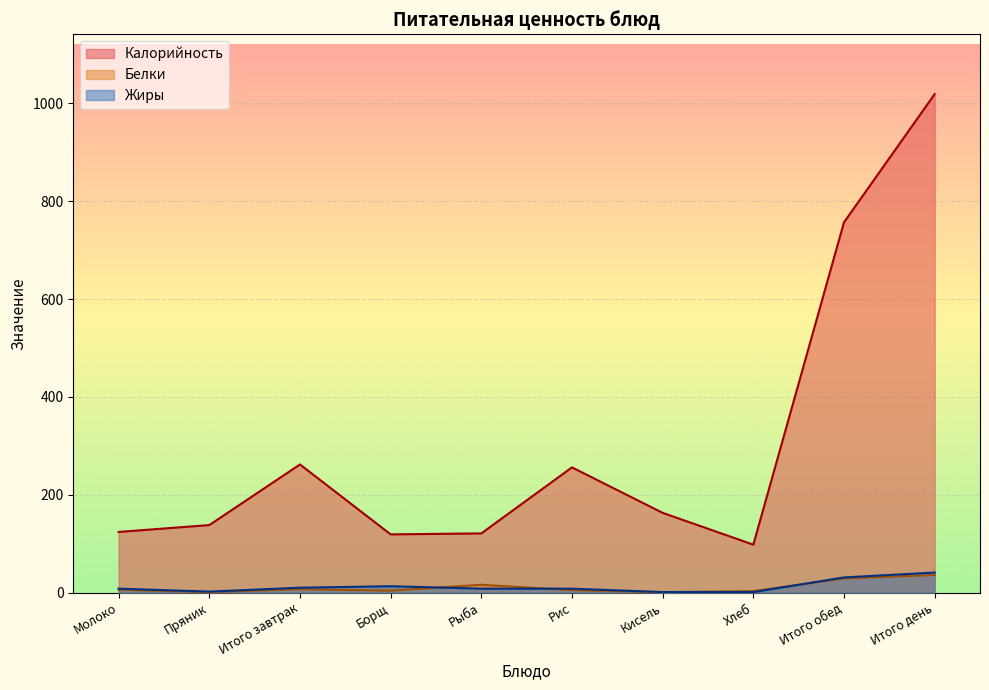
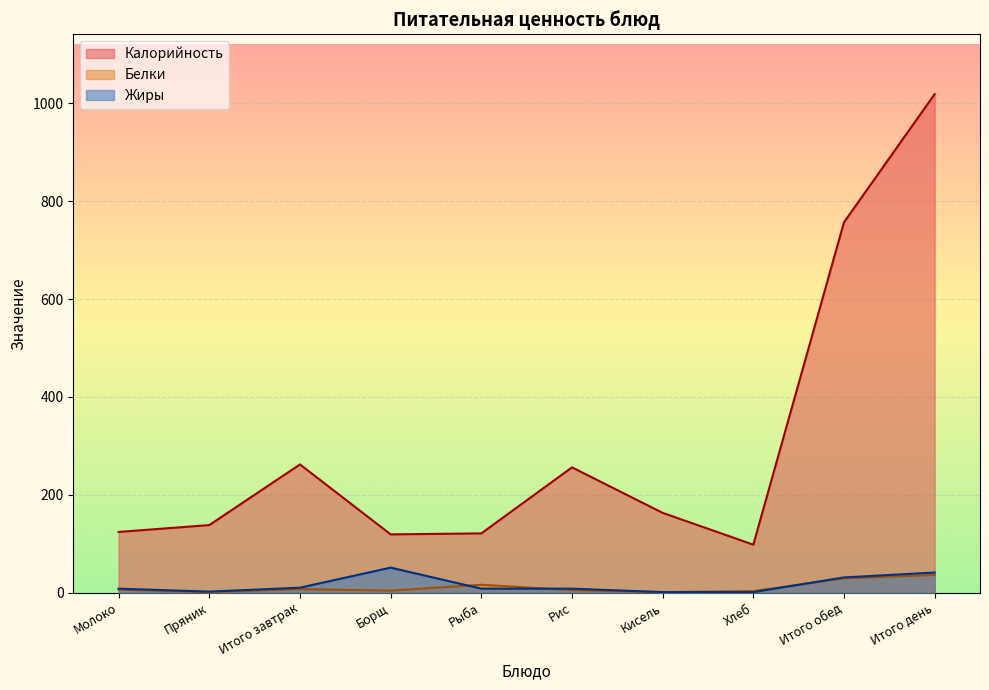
Жиры, Борщ: 10 -> 50
